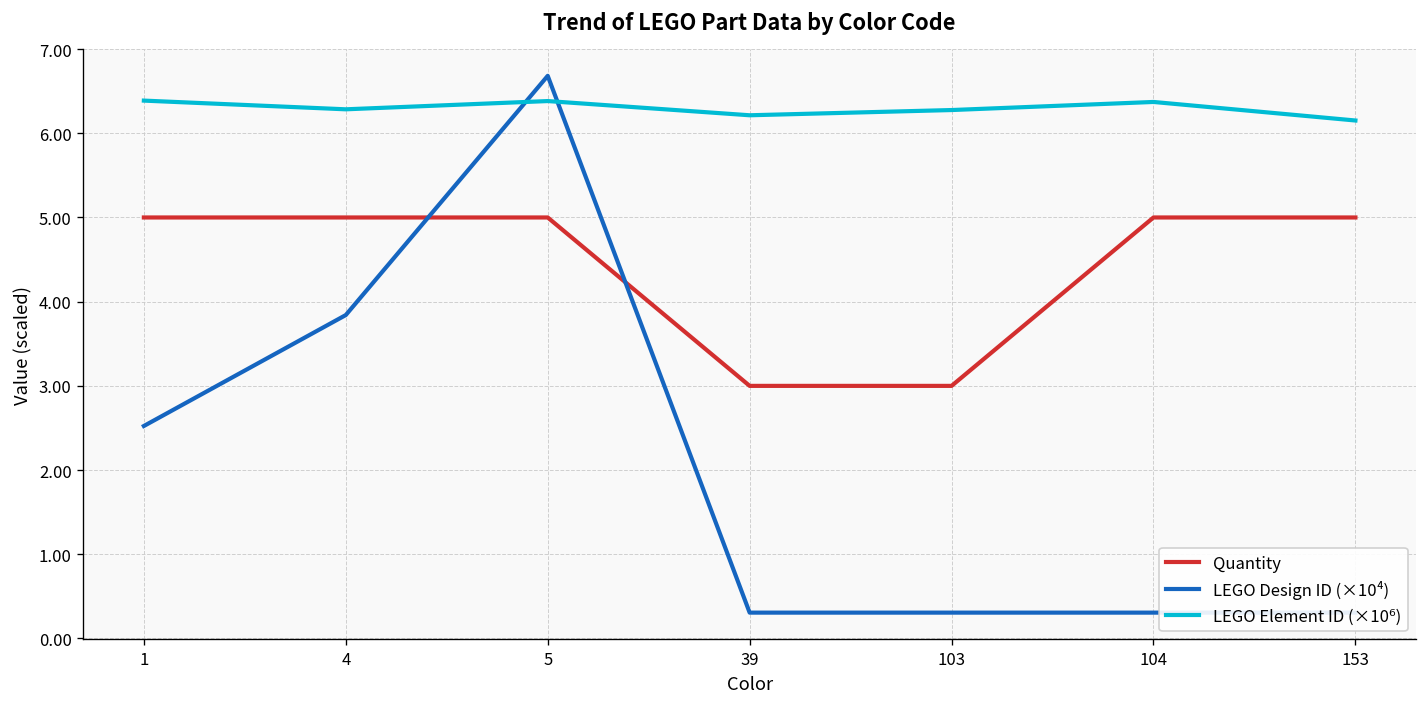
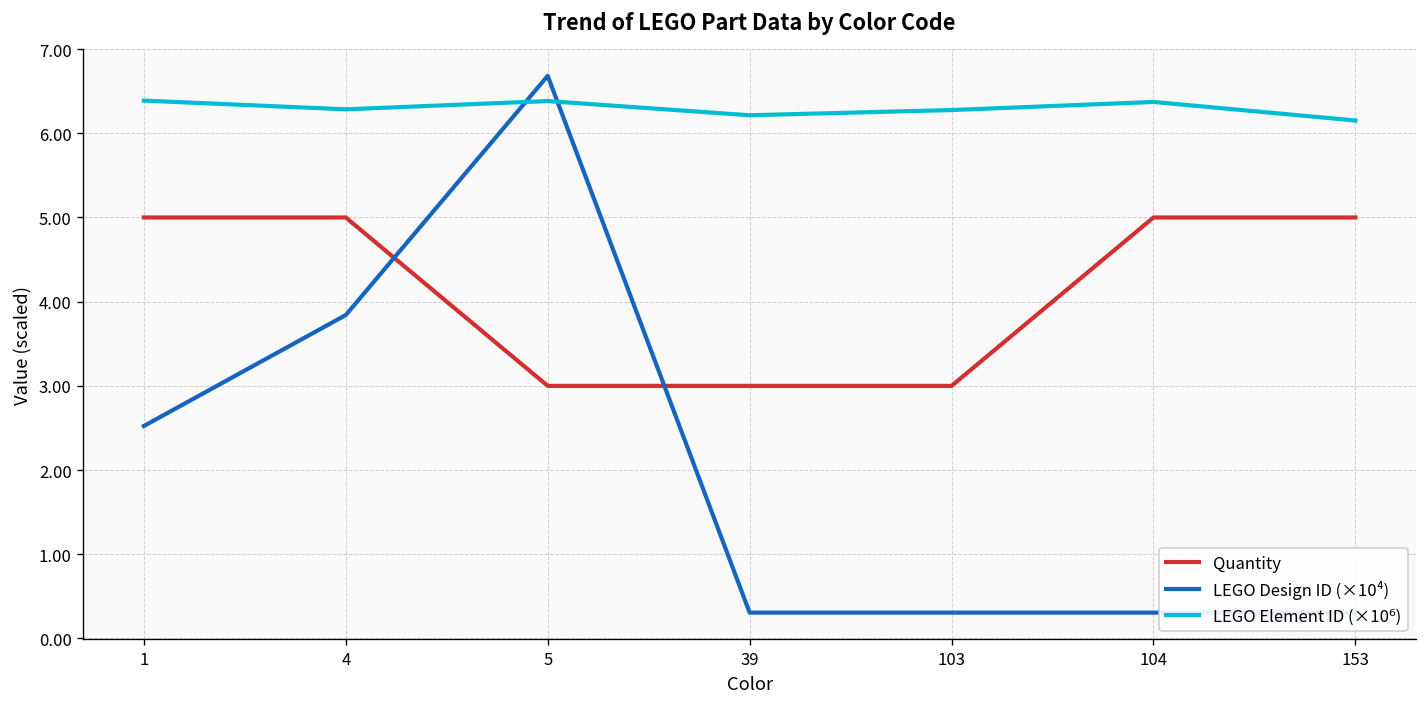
Quantity, 5: 5 -> 3
